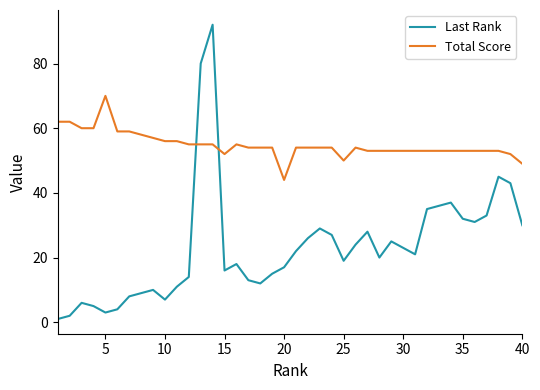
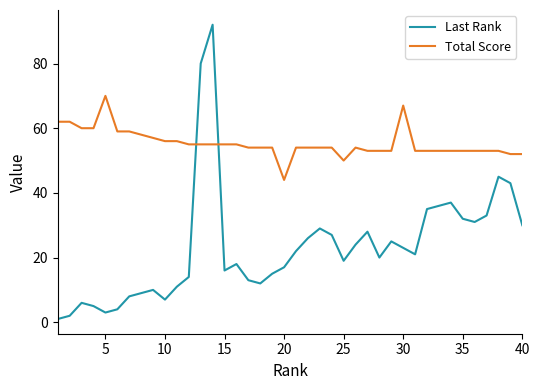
Total Score, 15: 52 -> 55
Total Score, 30: 53 -> 67
Total Score, 40: 49 -> 52
